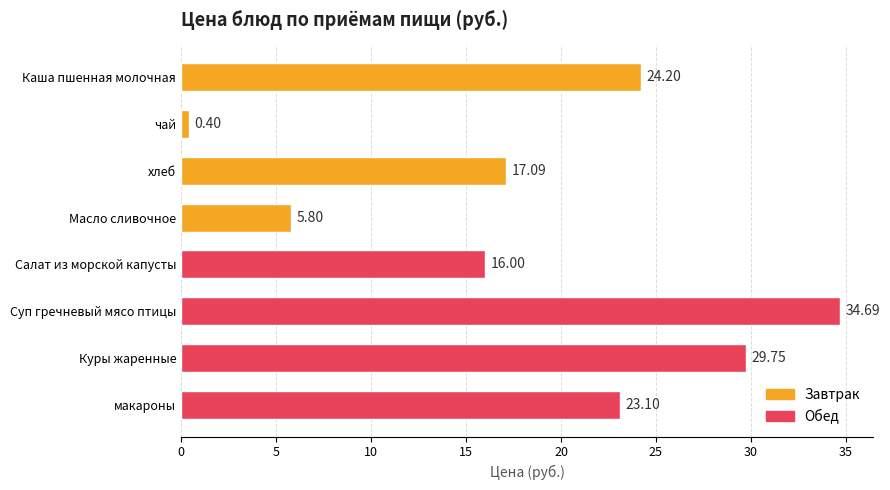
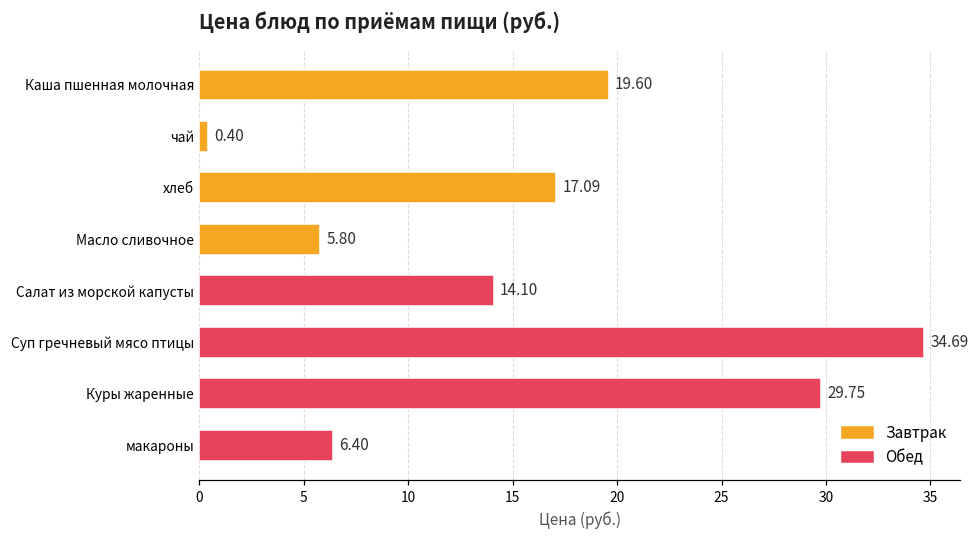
Каша пшенная молочная: 24.20 -> 19.60
Салат из морской капусты: 16.00 -> 14.10
макароны: 23.10 -> 6.40
